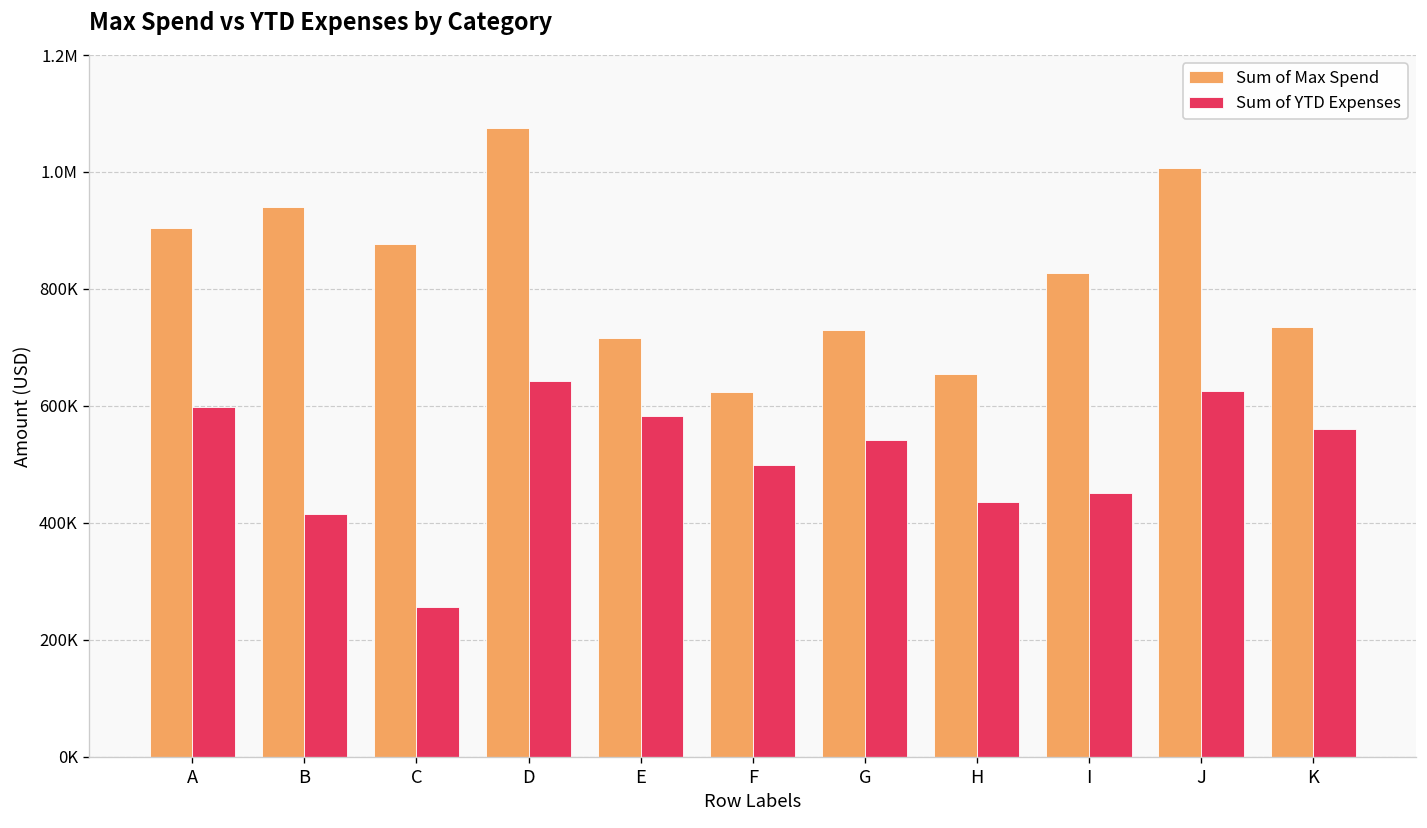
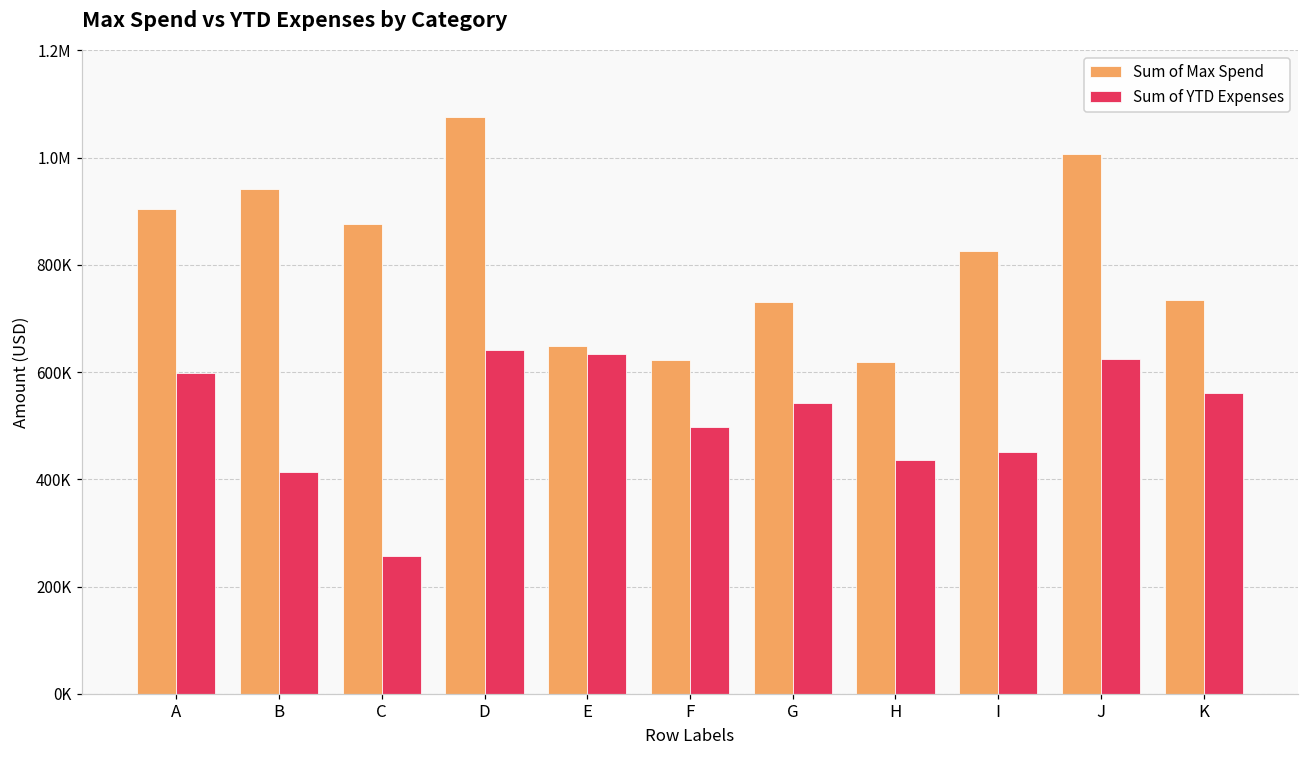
Sum of Max Spend, E: 720000 -> 650000
Sum of YTD Expenses, E: 580000 -> 630000
Sum of Max Spend, H: 650000 -> 620000
